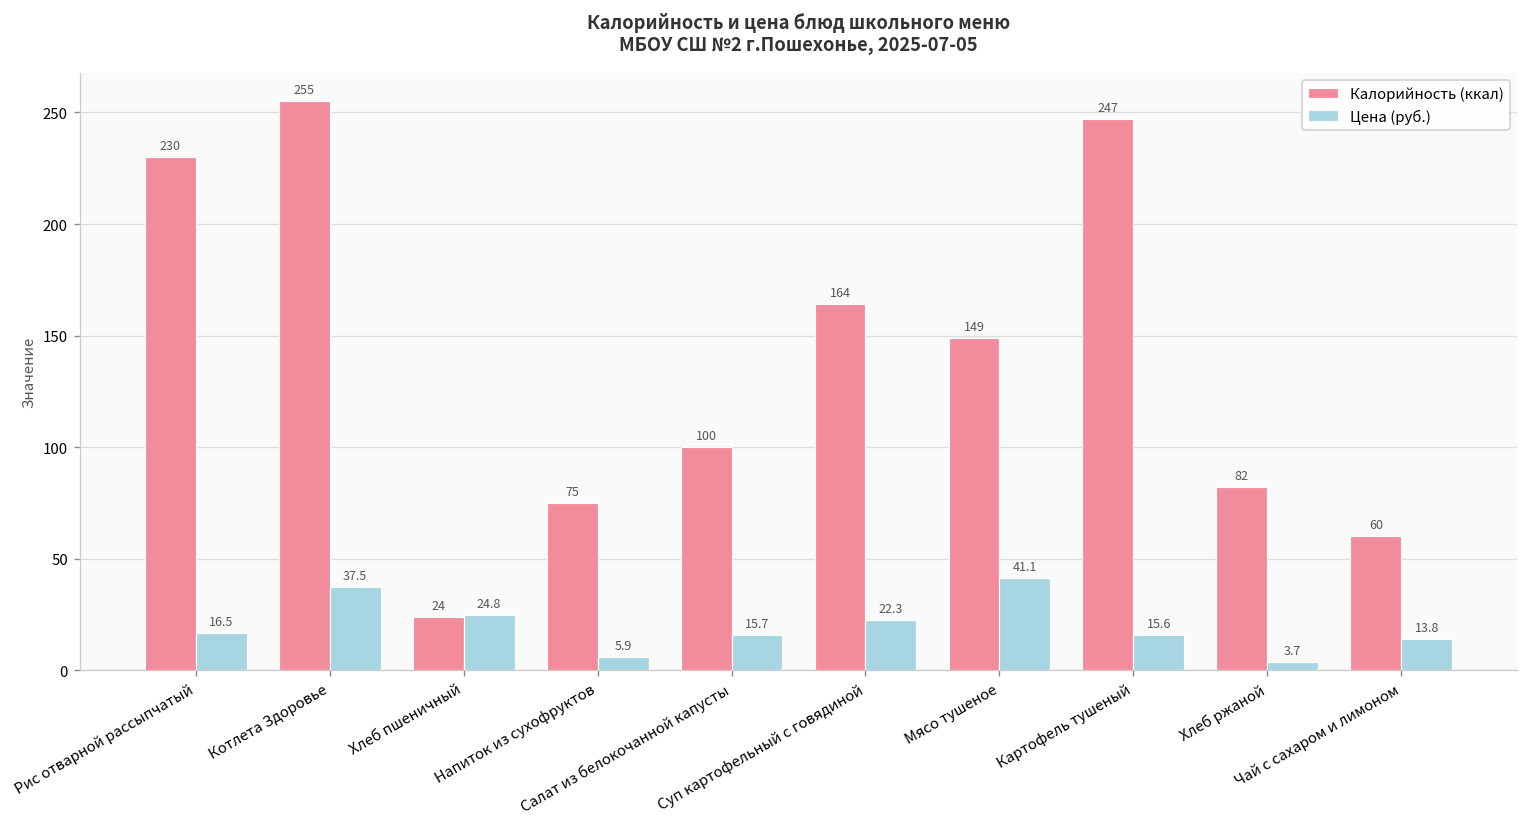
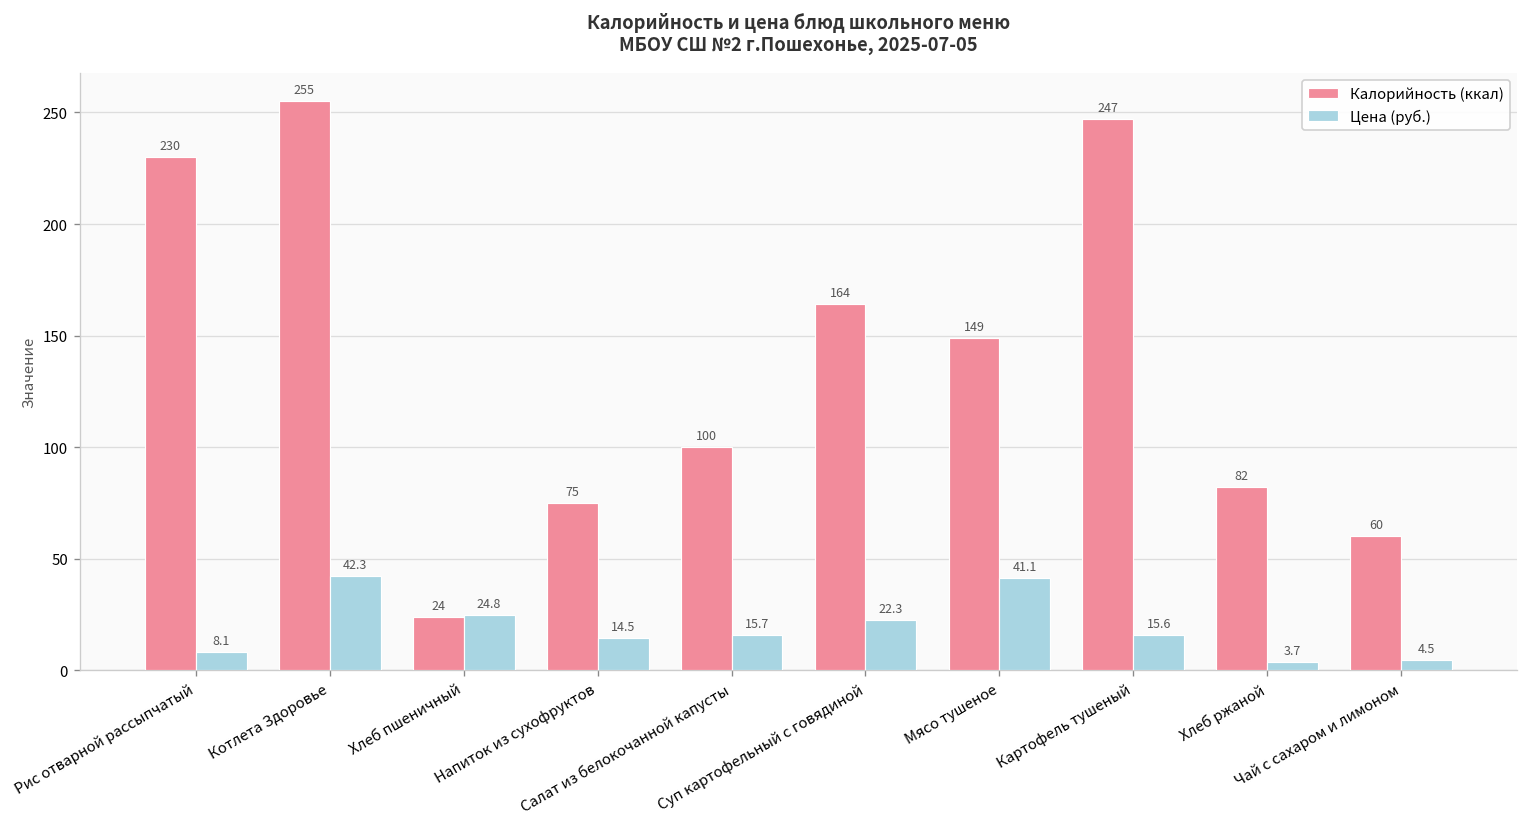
Цена (руб.), Рис отварной рассыпчатый: 16.5 -> 8.1
Цена (руб.), Котлета Здоровье: 37.5 -> 42.3
Цена (руб.), Напиток из сухофруктов: 5.9 -> 14.5
Цена (руб.), Чай с сахаром и лимоном: 13.8 -> 4.5
